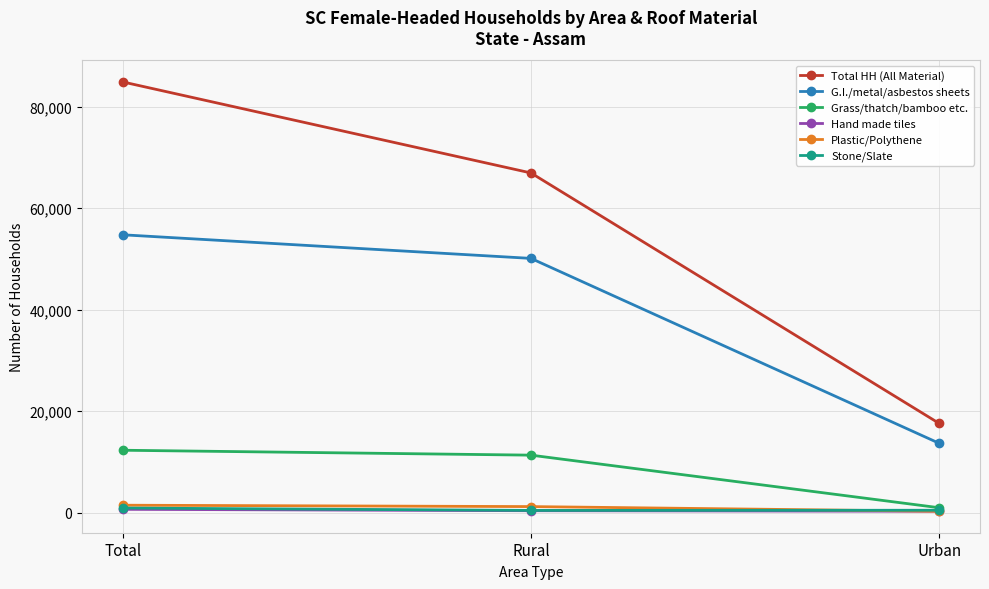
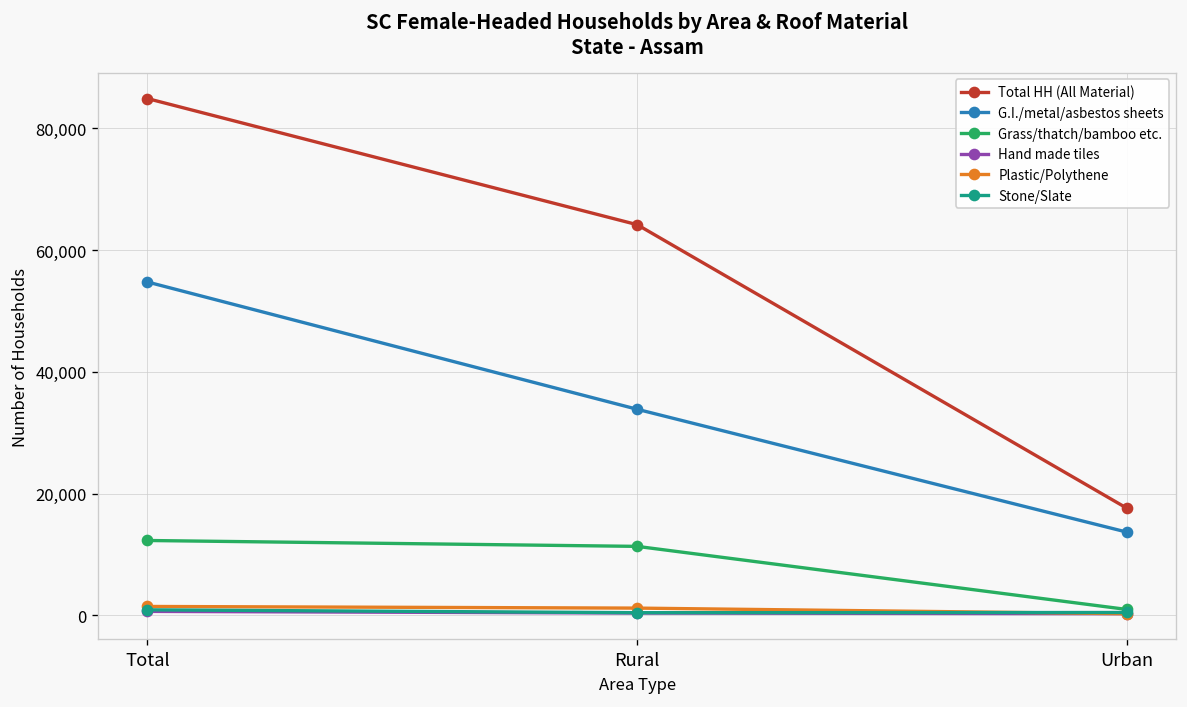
Total HH (All Material), Rural: 67,000 -> 64,000
G.I./metal/asbestos sheets, Rural: 50,000 -> 34,000
